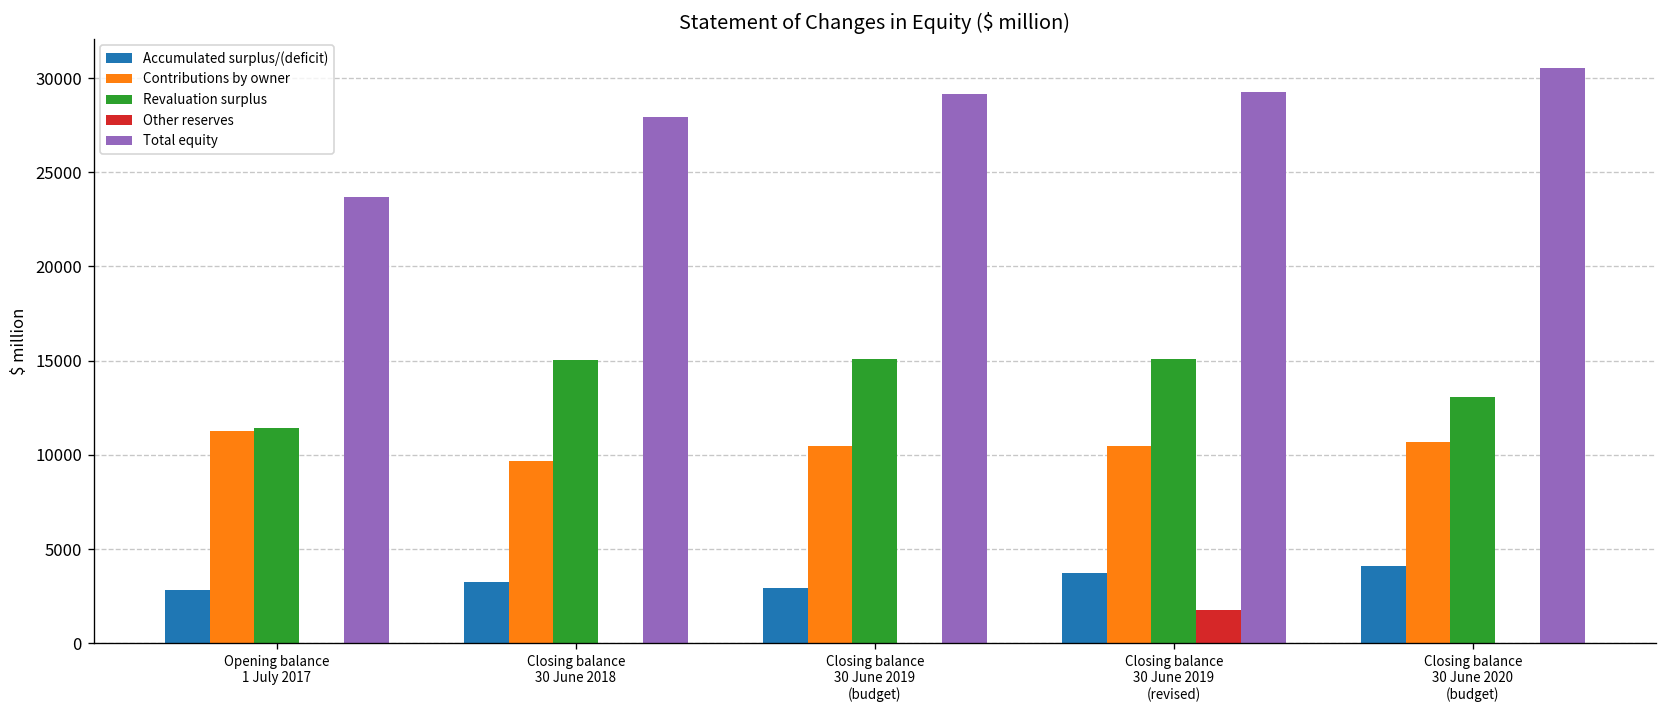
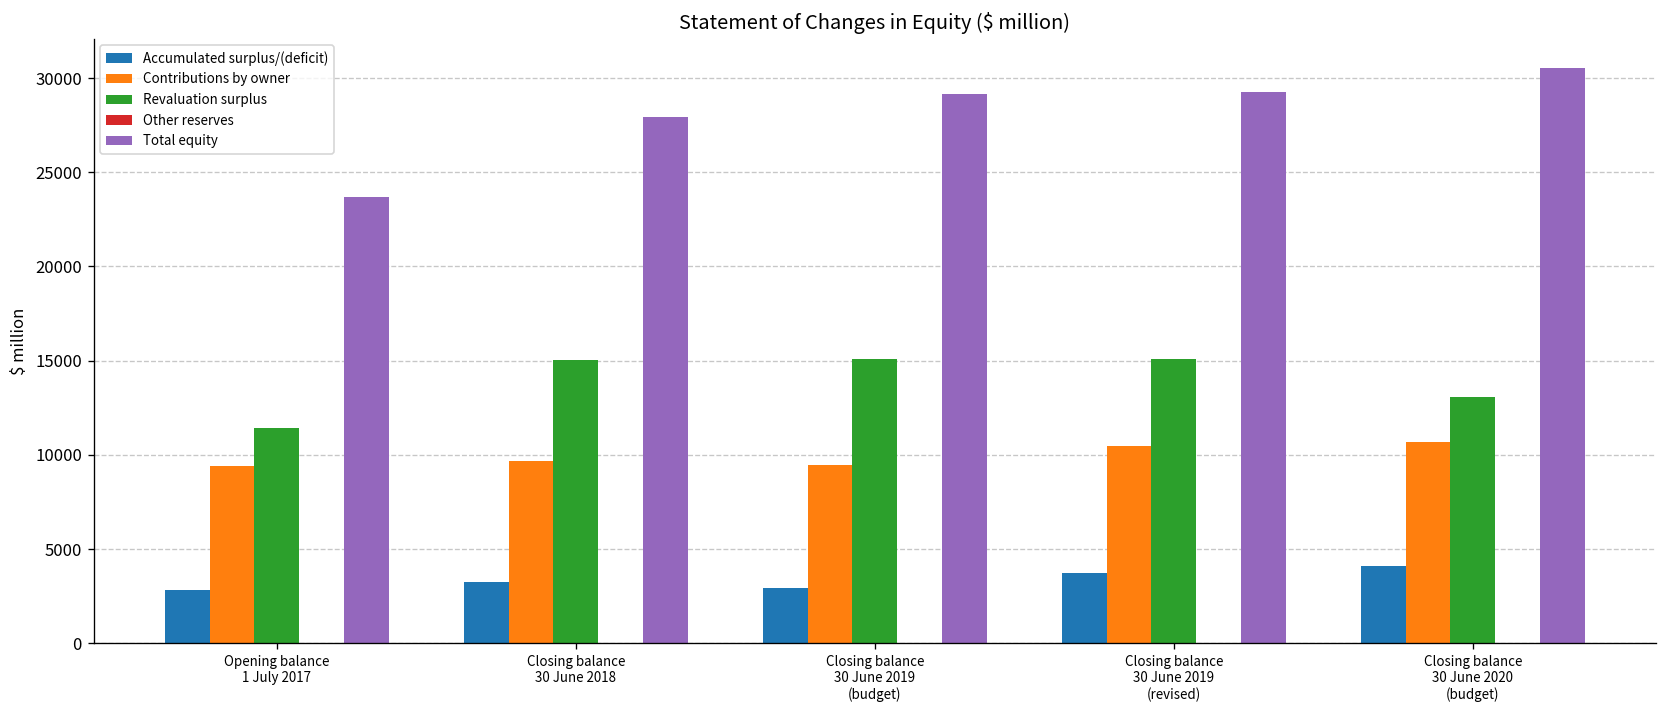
Contributions by owner, Opening balance 1 July 2017: 11300 -> 9400
Contributions by owner, Closing balance 30 June 2019 (budget): 10500 -> 9500
Other reserves, Closing balance 30 June 2019 (revised): 1700 -> 0
